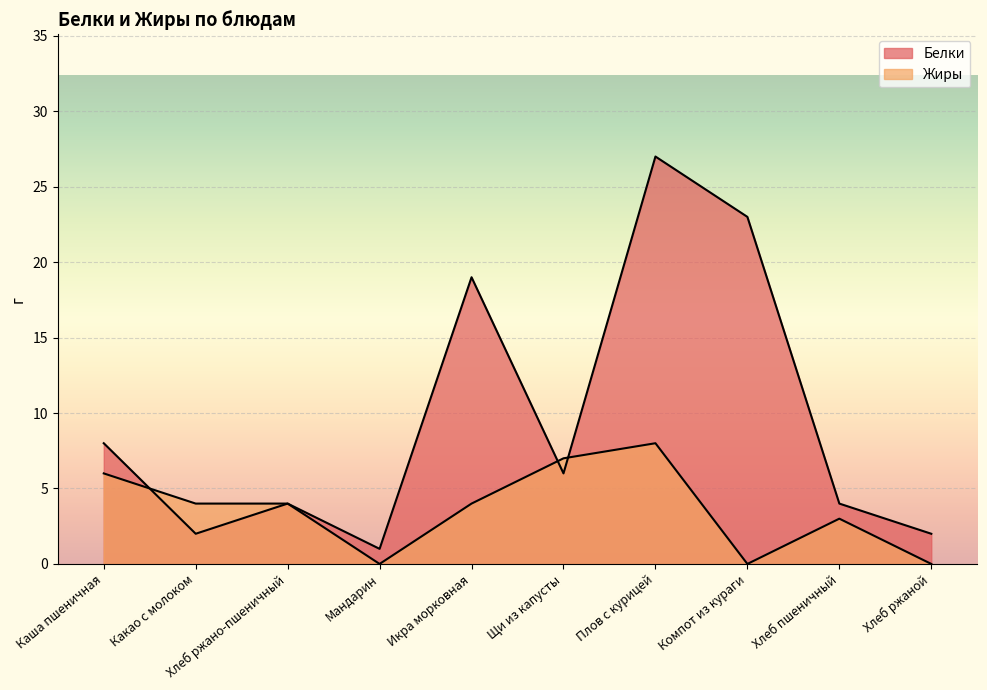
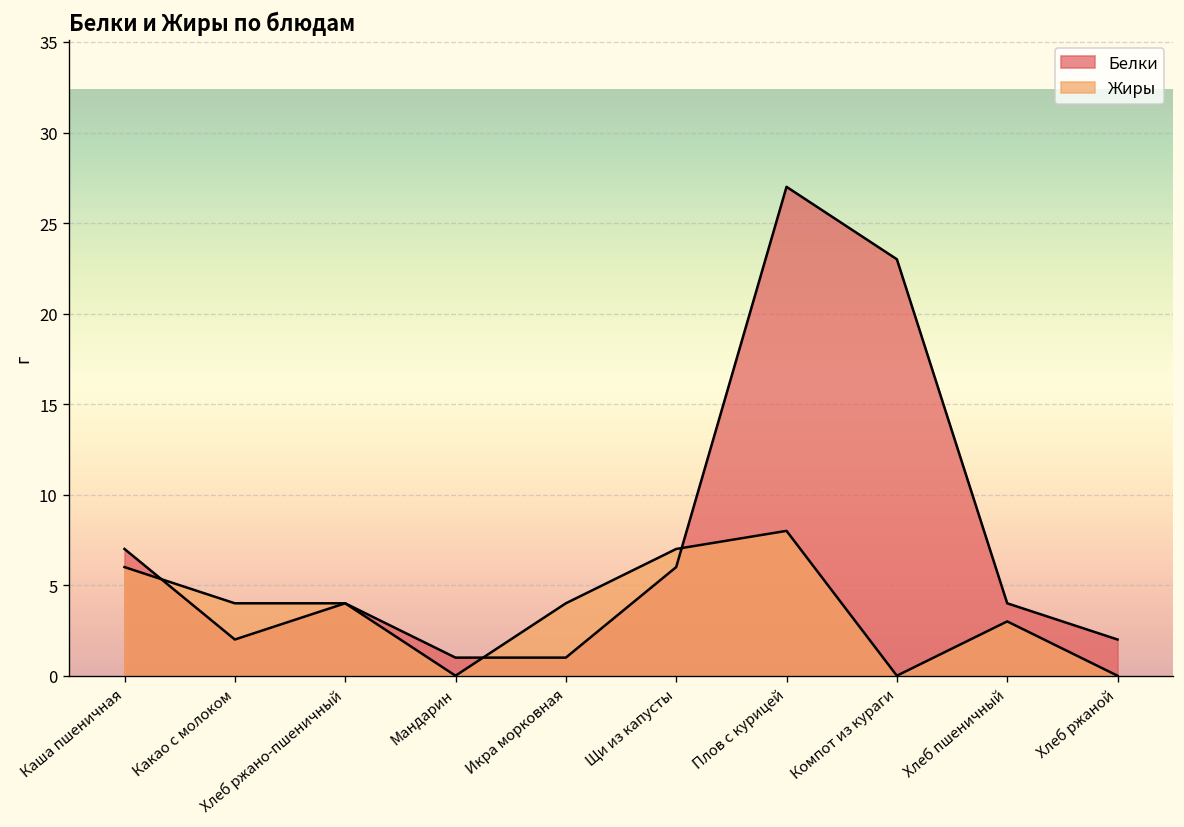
Белки, Каша пшеничная: 8 -> 7
Белки, Икра морковная: 19 -> 1
